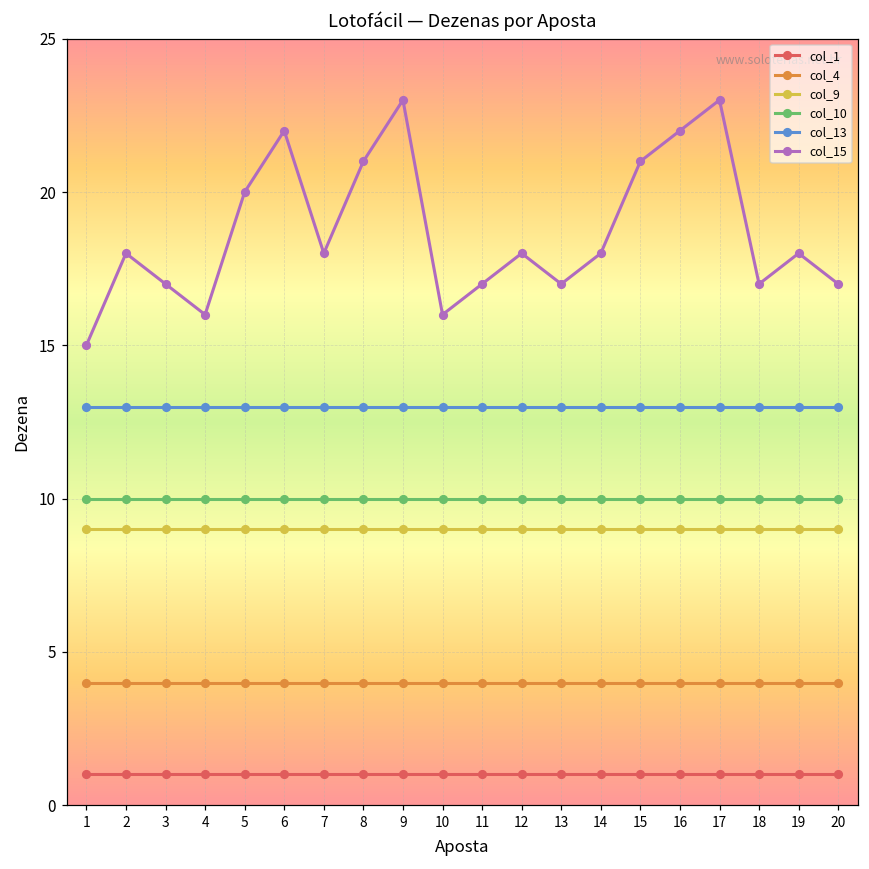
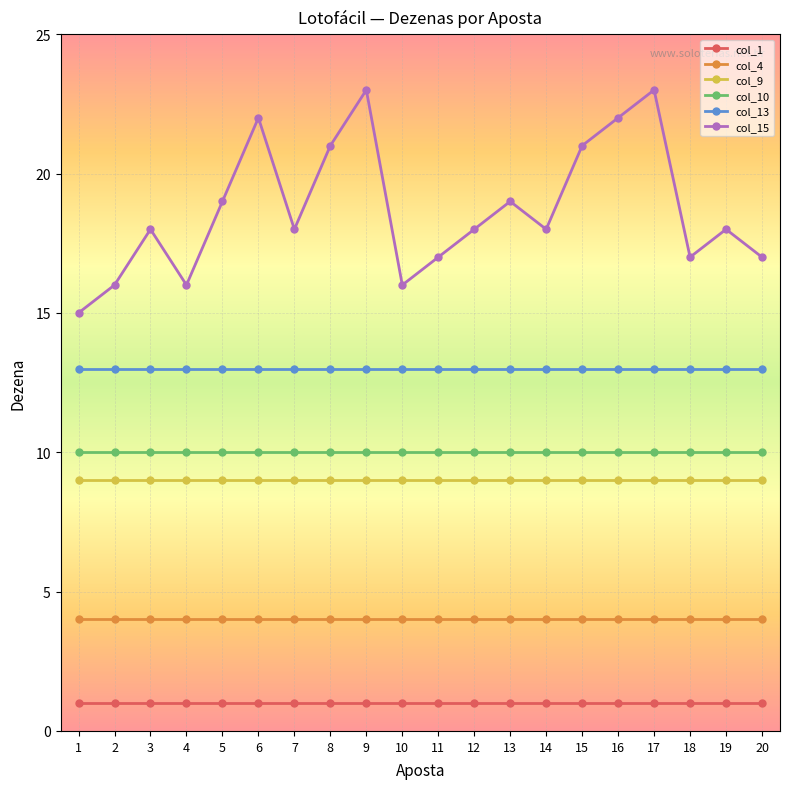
col_15, 2: 18 -> 16
col_15, 3: 17 -> 18
col_15, 5: 20 -> 19
col_15, 13: 17 -> 19
